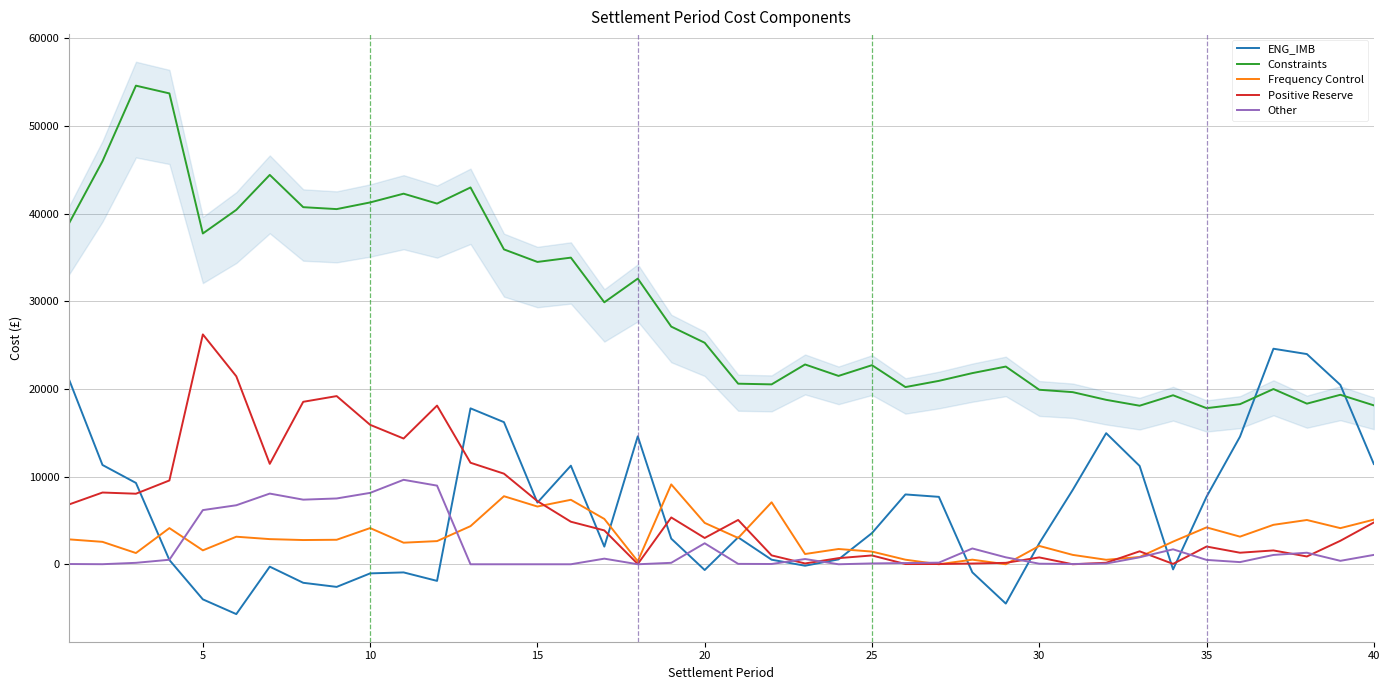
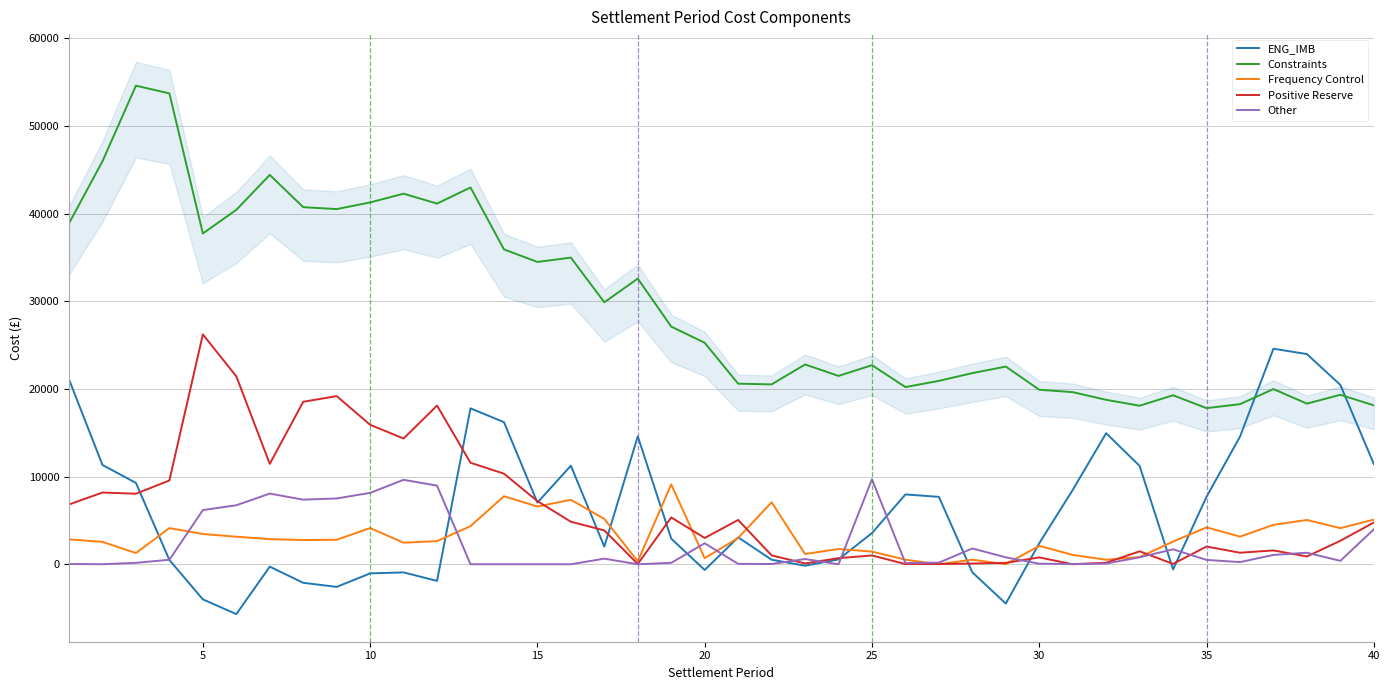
Frequency Control, 5: 2000 -> 3000
Frequency Control, 20: 5000 -> 1000
Other, 25: 0 -> 10000
Other, 40: 1000 -> 4000
